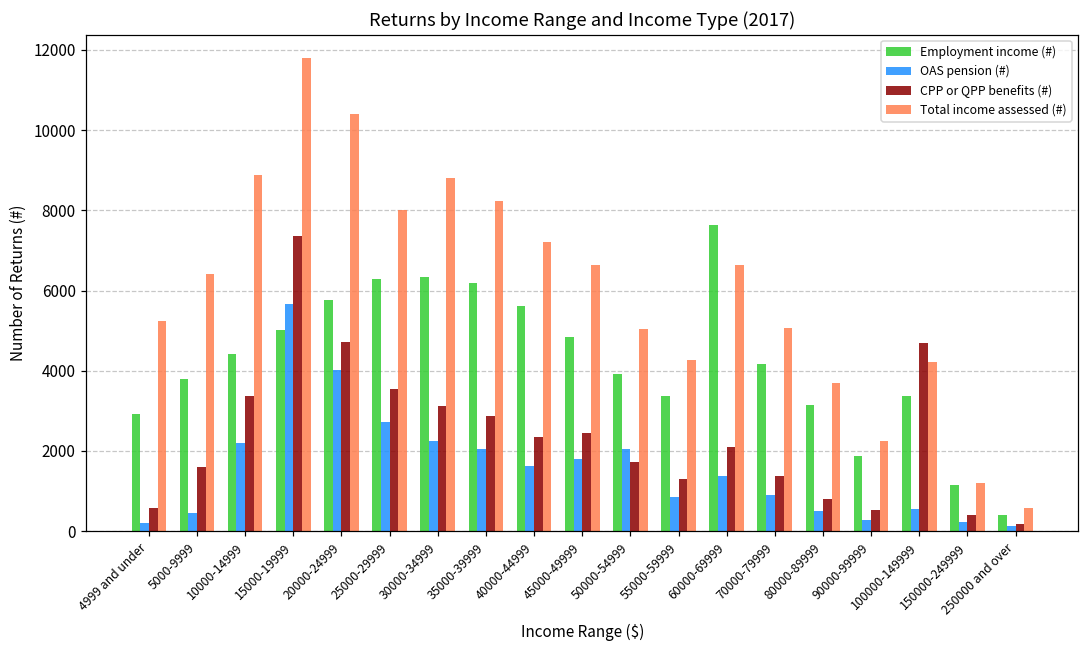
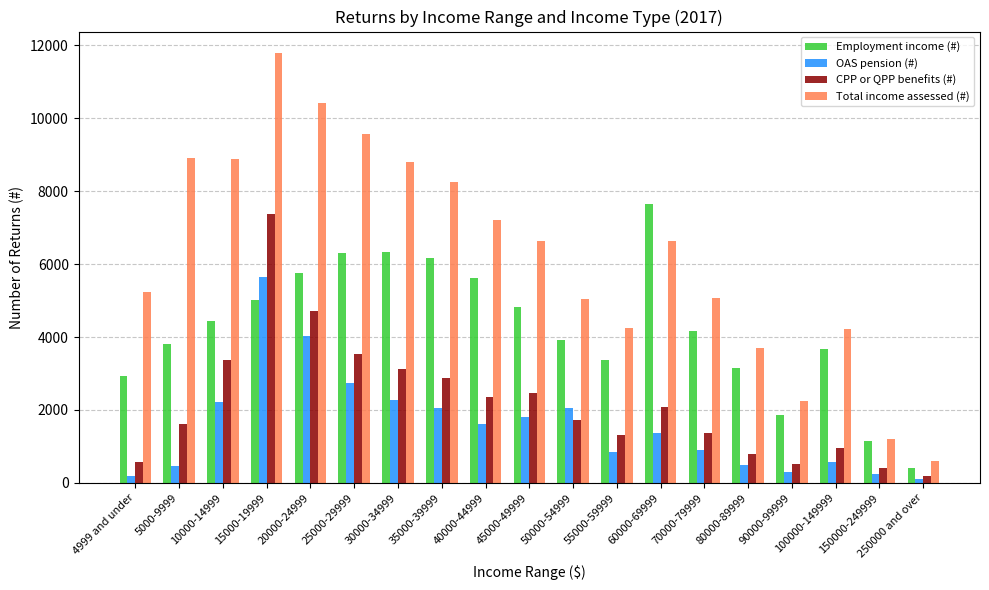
Total income assessed (#), 5000-9999: 6400 -> 8900
Total income assessed (#), 25000-29999: 8000 -> 9600
Employment income (#), 100000-149999: 3400 -> 3700
CPP or QPP benefits (#), 100000-149999: 4700 -> 1000
